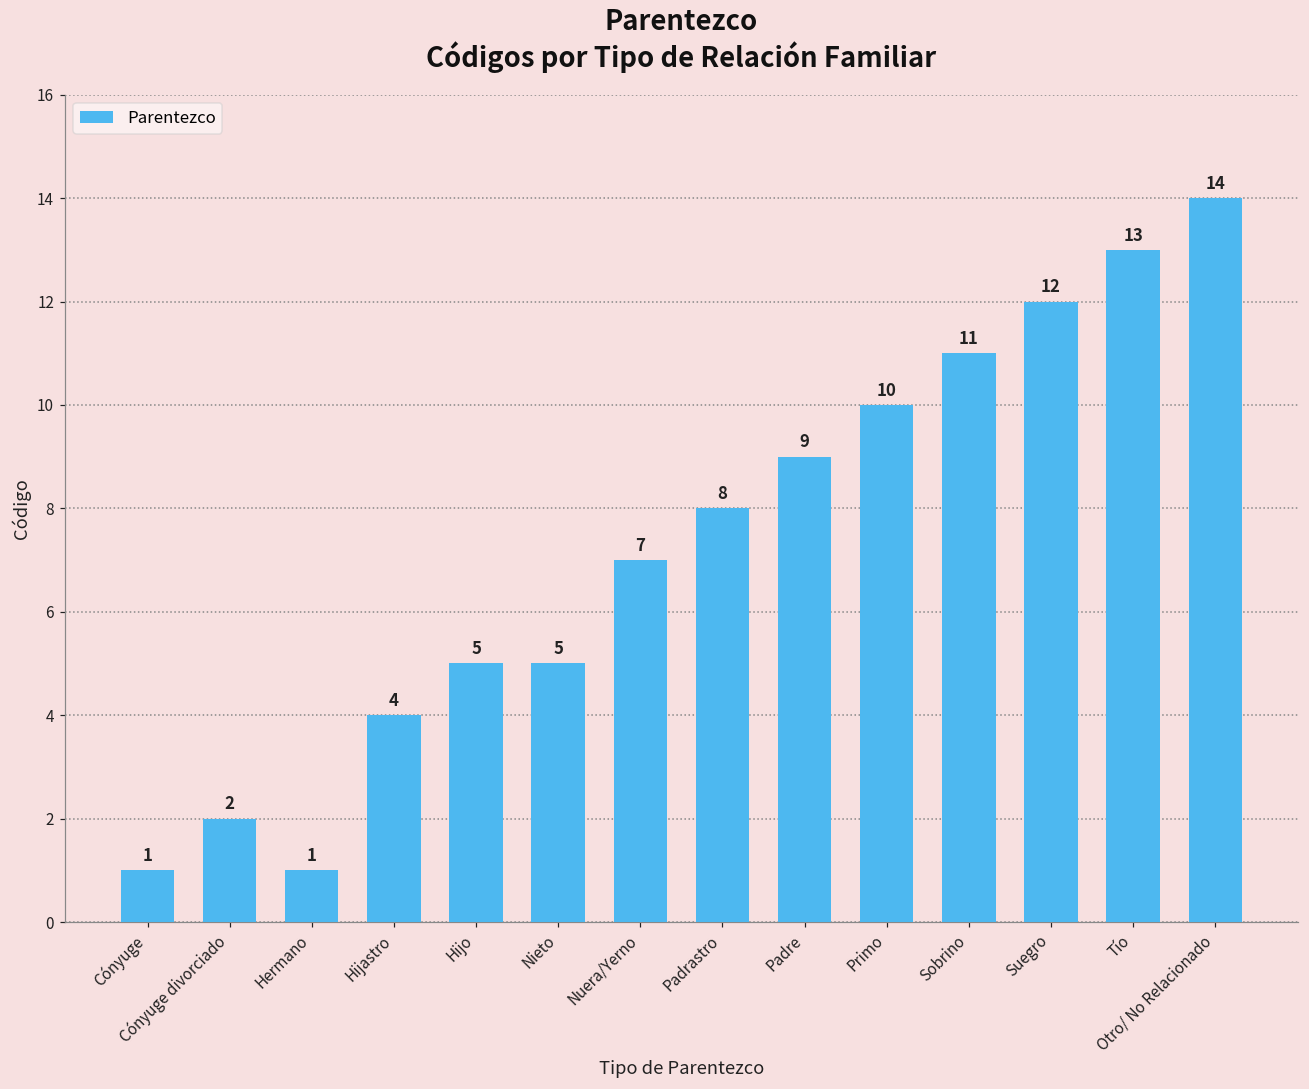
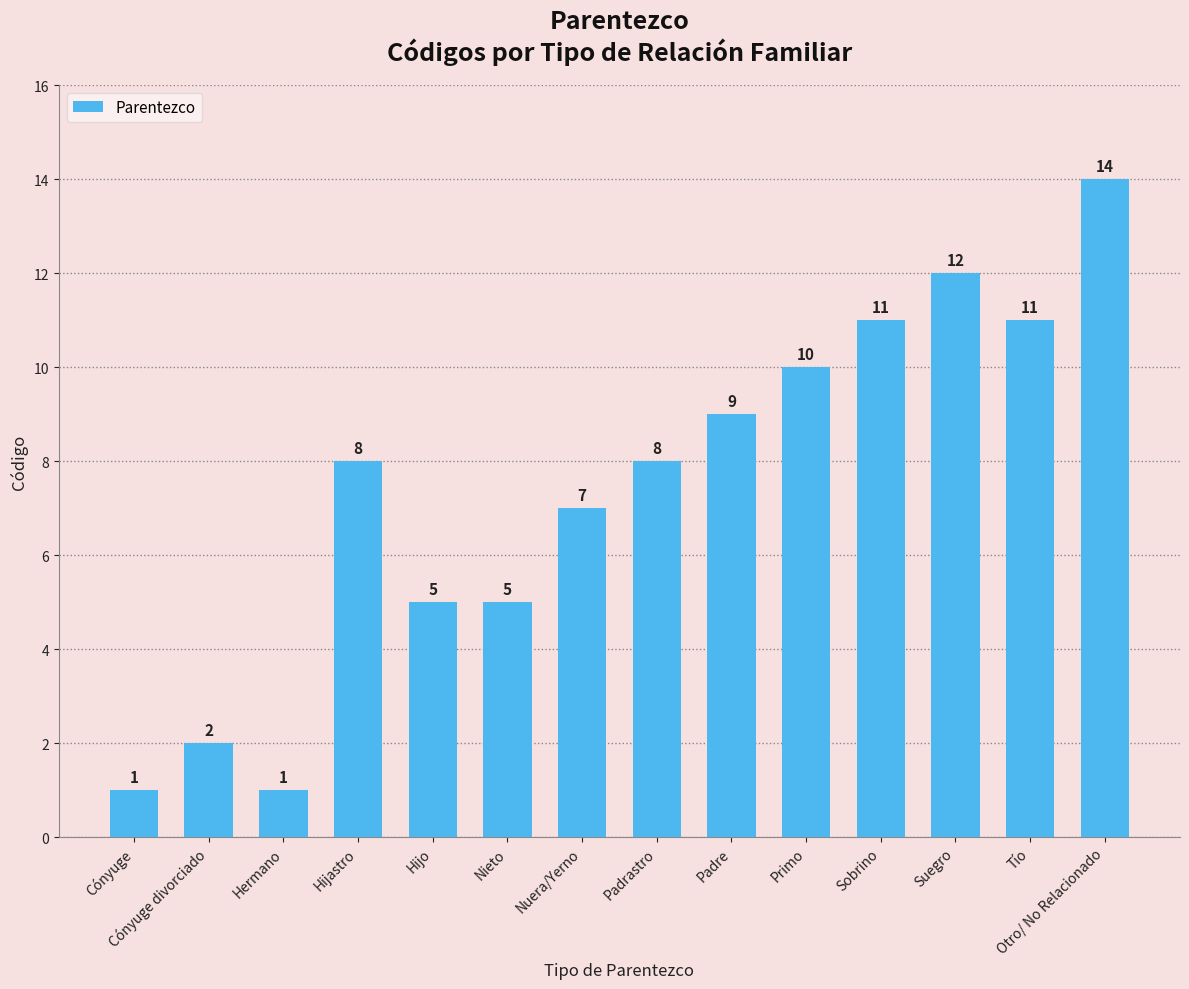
Hijastro: 4 -> 8
Tío: 13 -> 11
